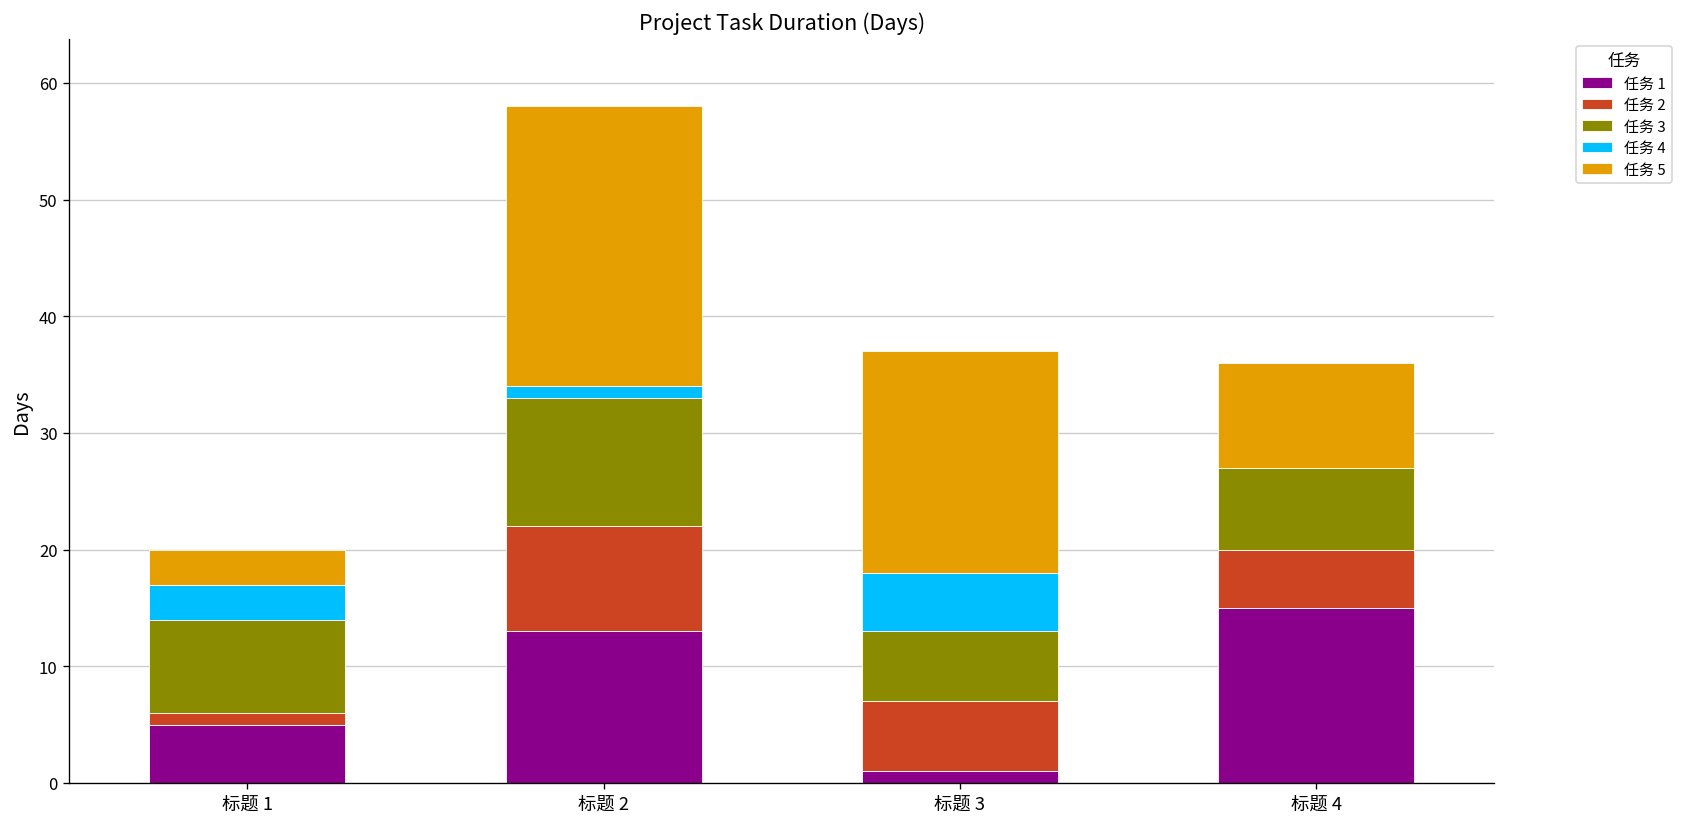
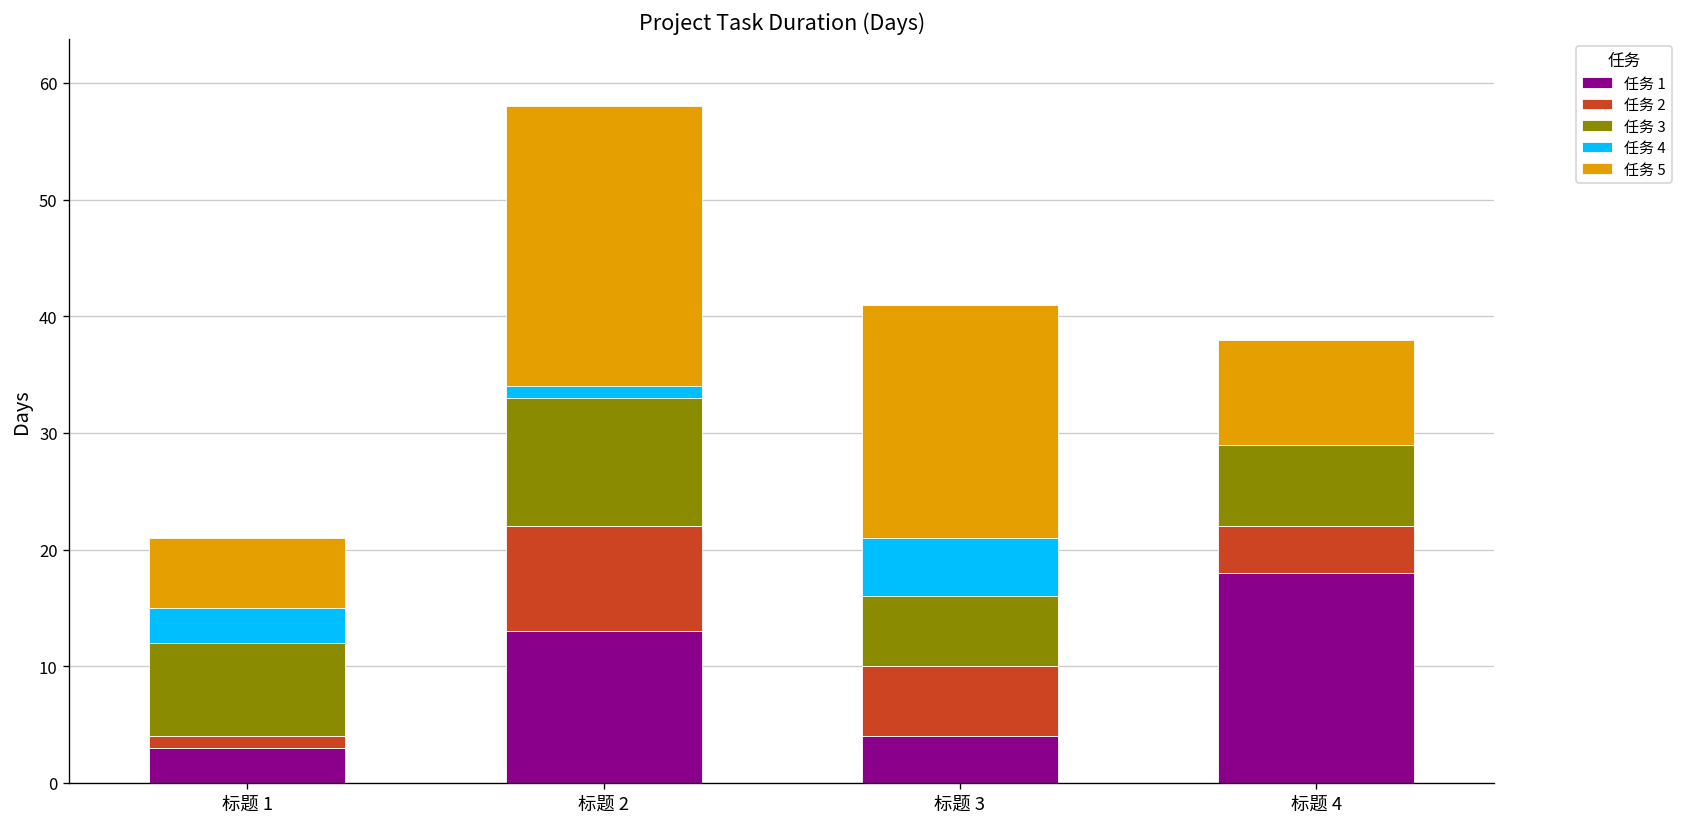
任务 1, 标题 1: 5 -> 3
任务 5, 标题 1: 3 -> 6
任务 1, 标题 3: 1 -> 4
任务 5, 标题 3: 19 -> 20
任务 1, 标题 4: 15 -> 18
任务 2, 标题 4: 5 -> 4
